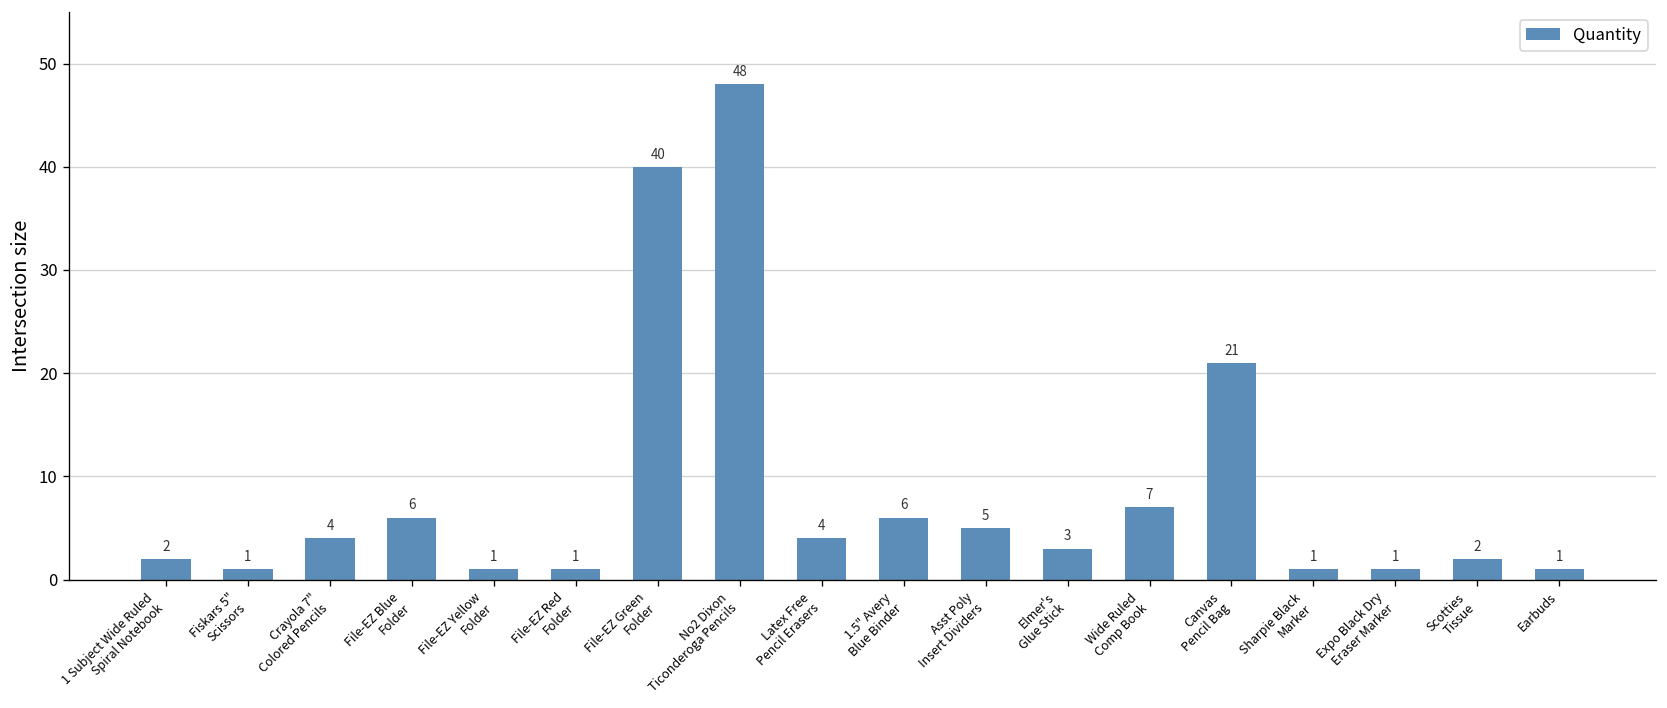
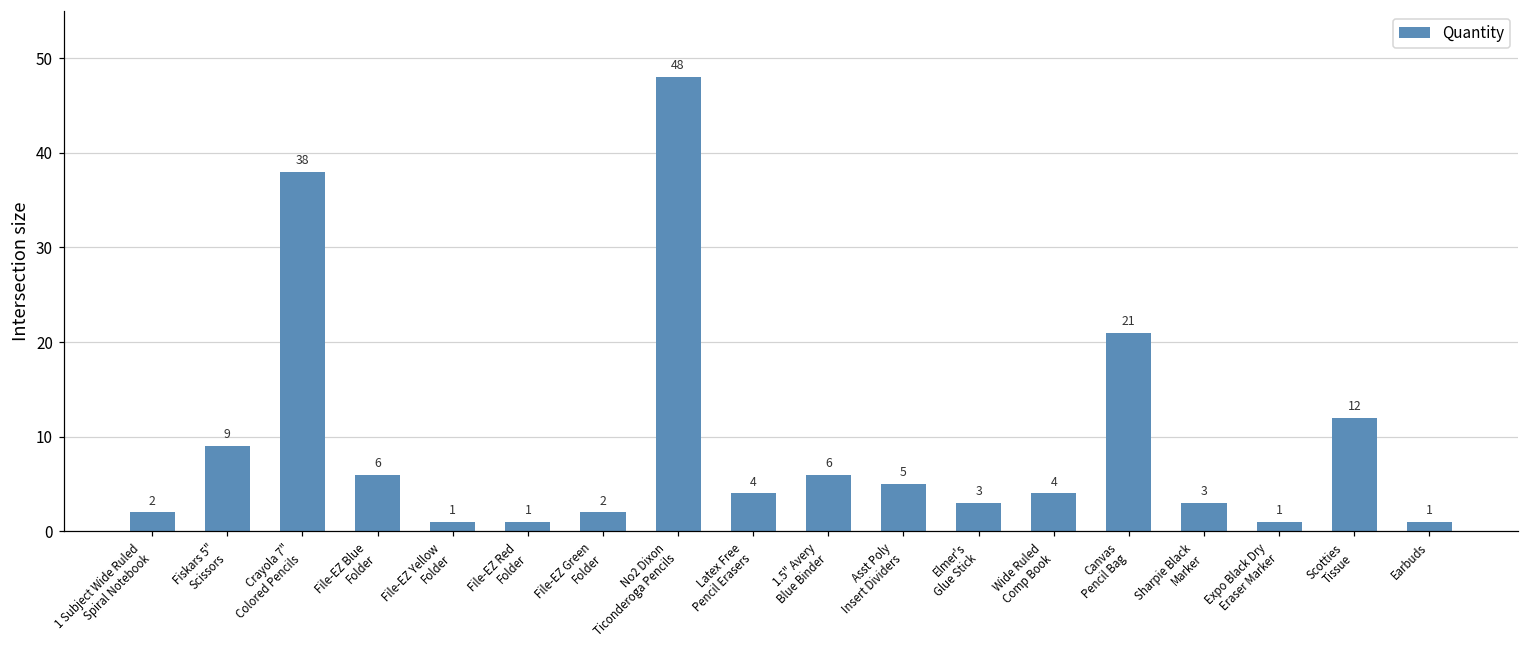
Fiskars 5" Scissors: 1 -> 9
Crayola 7" Colored Pencils: 4 -> 38
File-EZ Green Folder: 40 -> 2
Wide Ruled Comp Book: 7 -> 4
Sharpie Black Marker: 1 -> 3
Scotties Tissue: 2 -> 12
